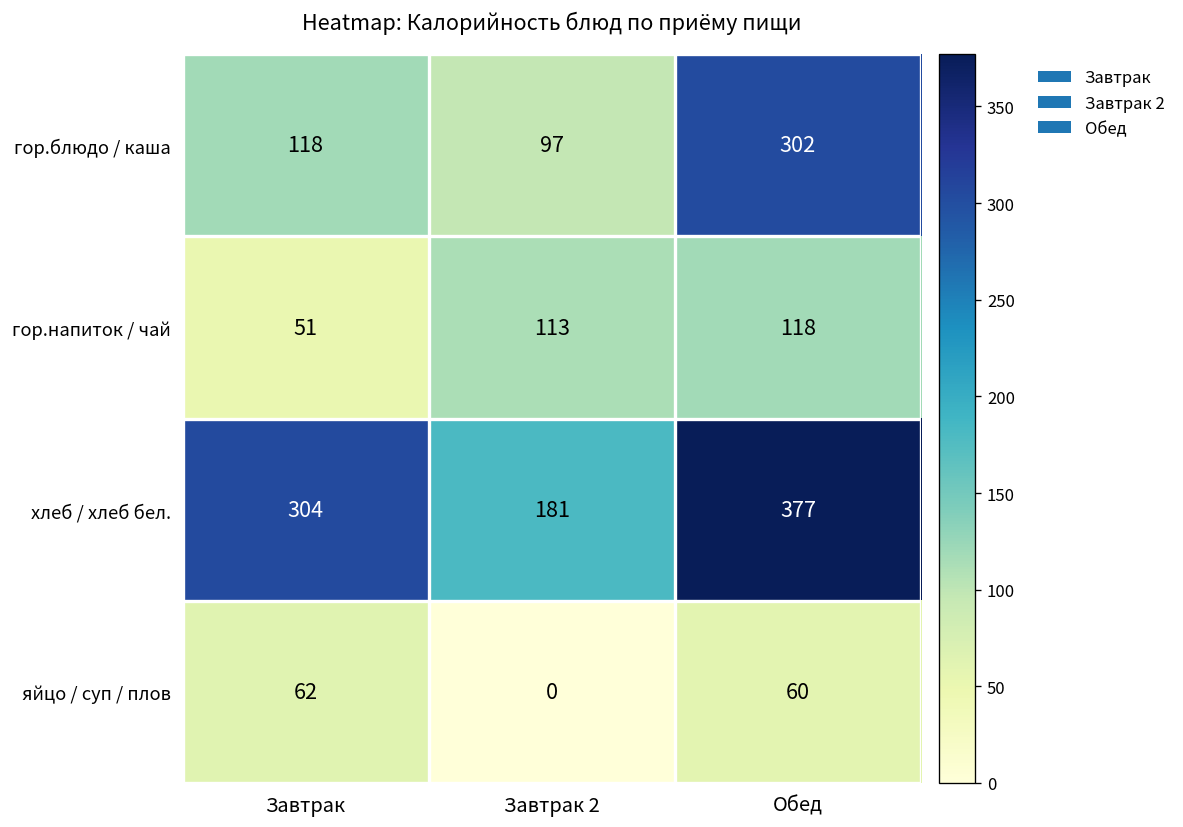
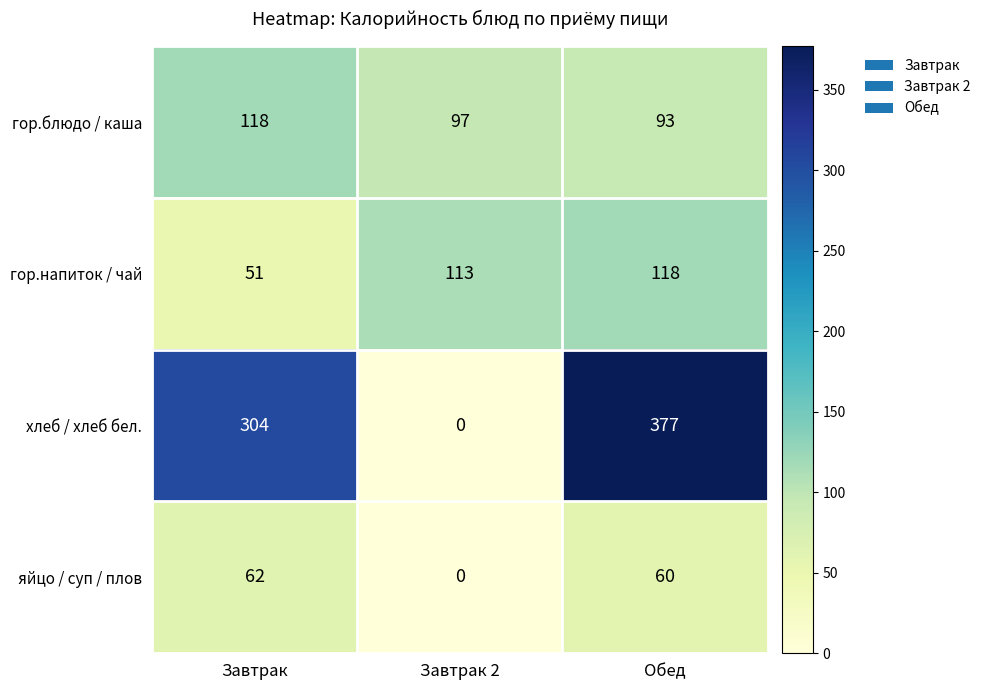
гор.блюдо / каша, Обед: 302 -> 93
хлеб / хлеб бел., Завтрак 2: 181 -> 0
